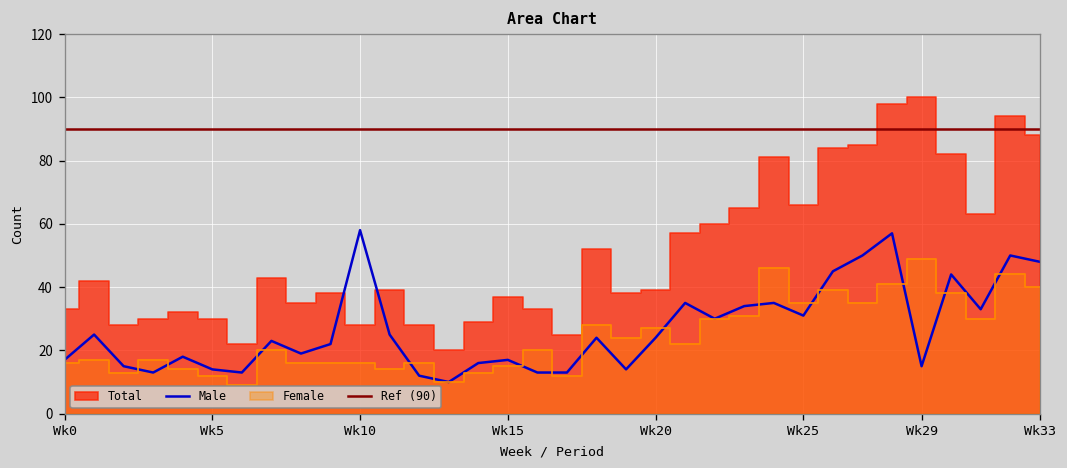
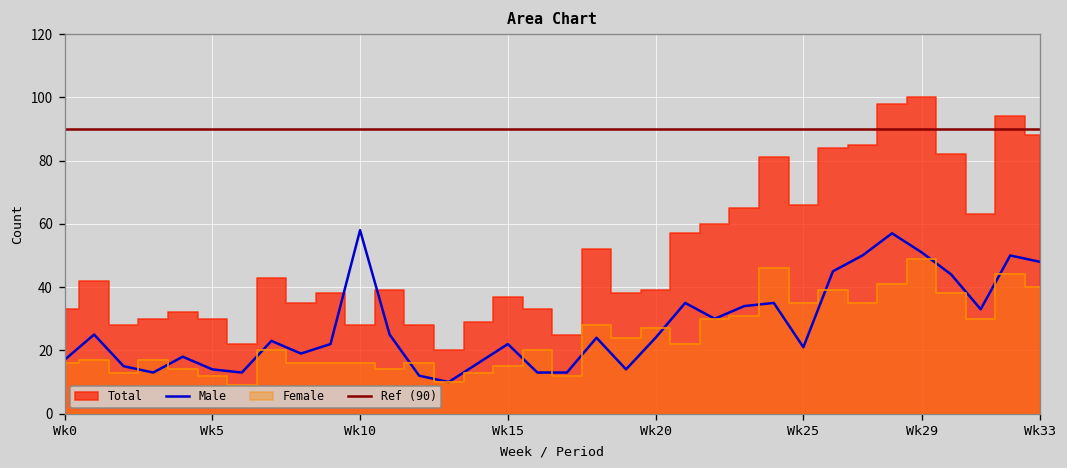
Male, Wk15: 17 -> 22
Male, Wk25: 31 -> 21
Male, Wk29: 15 -> 51
